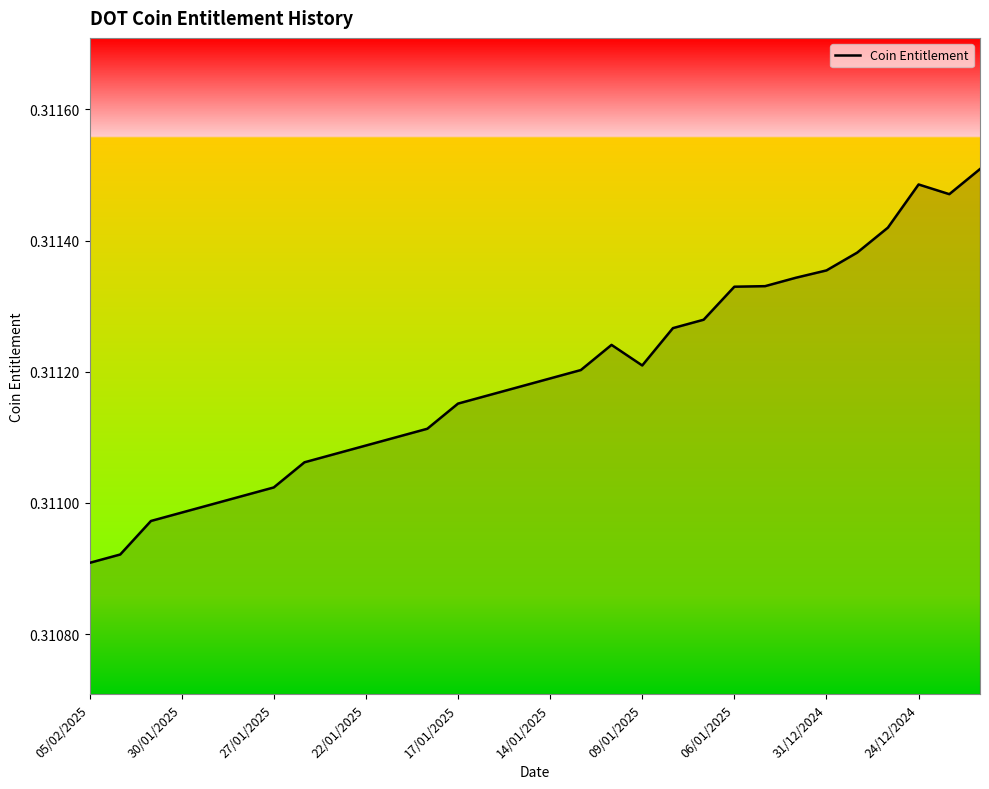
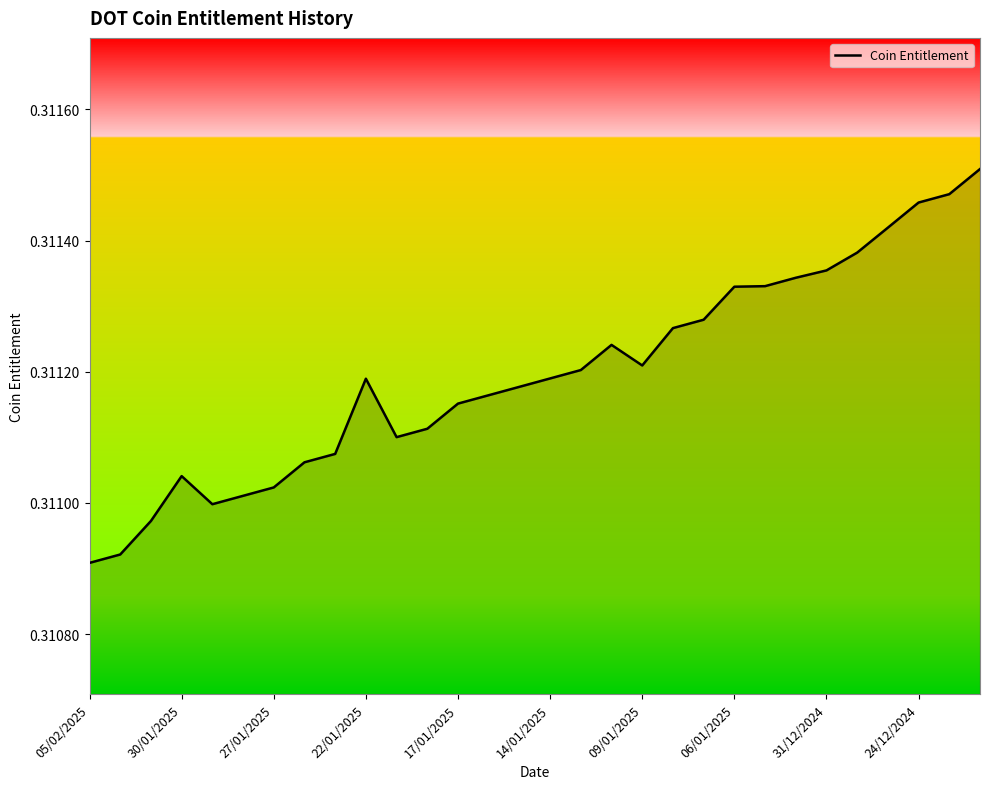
30/01/2025: 0.31099 -> 0.31104
22/01/2025: 0.31109 -> 0.31119
24/12/2024: 0.31149 -> 0.31146
